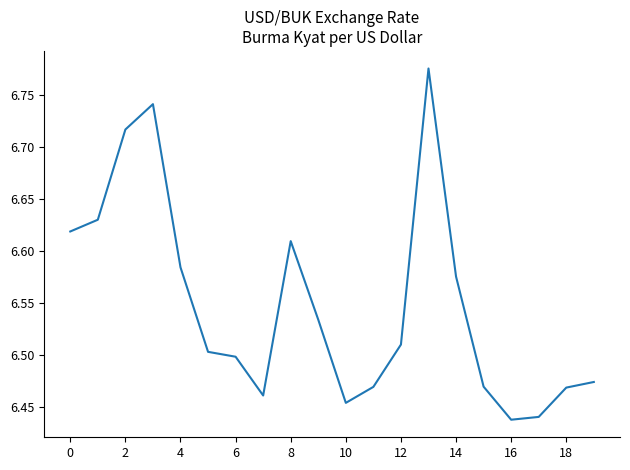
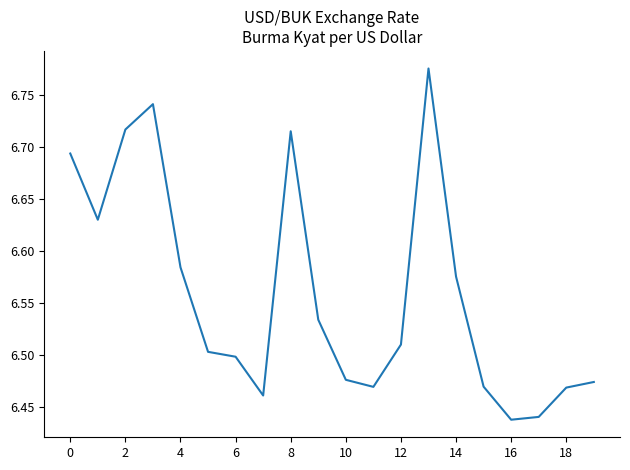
0: 6.619 -> 6.694
8: 6.610 -> 6.715
10: 6.454 -> 6.476
